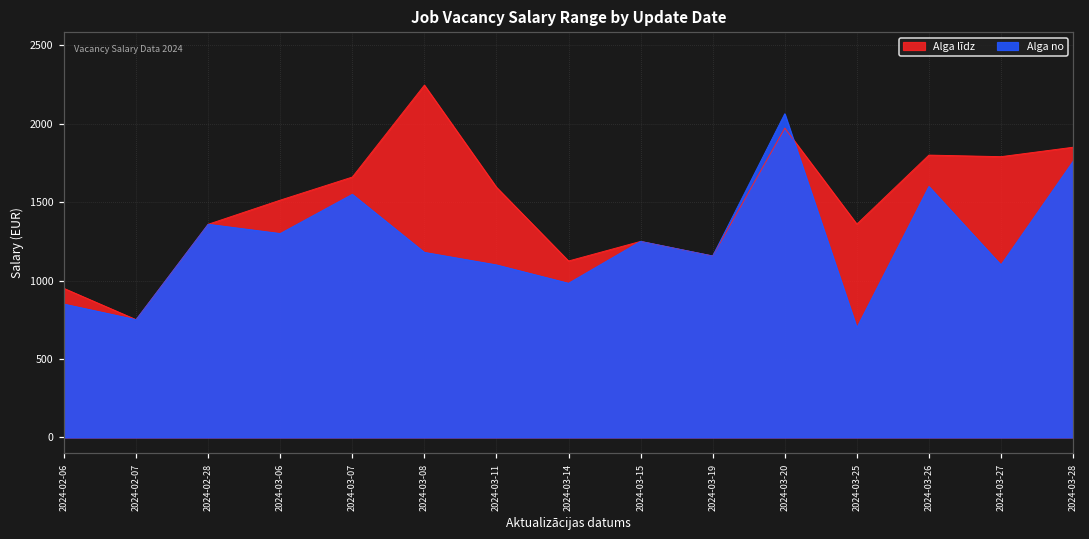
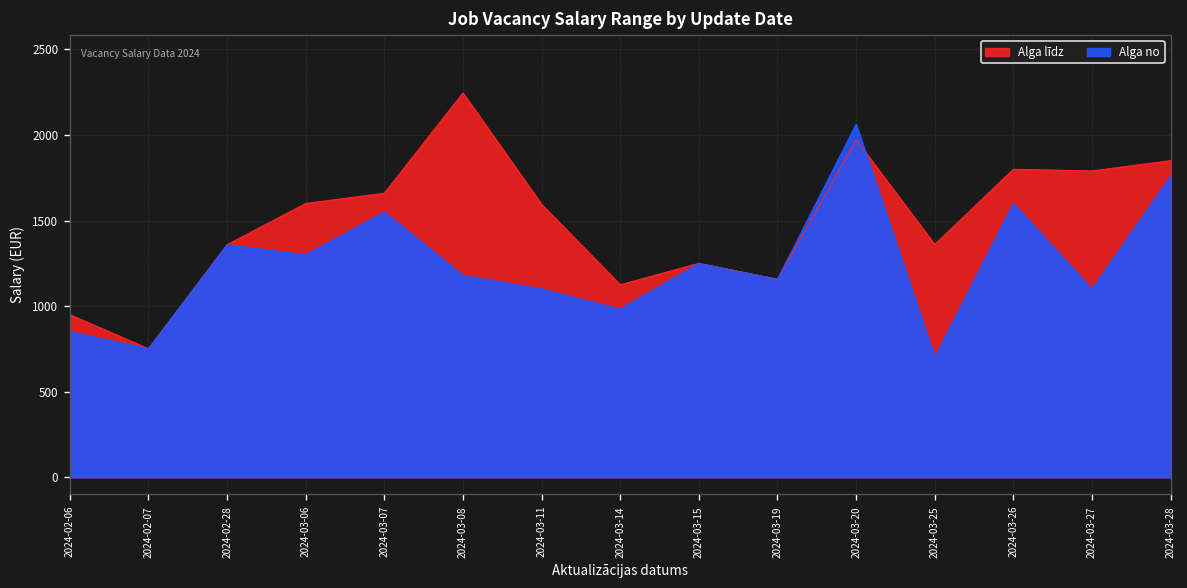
Alga līdz, 2024-03-06: 1510 -> 1600
